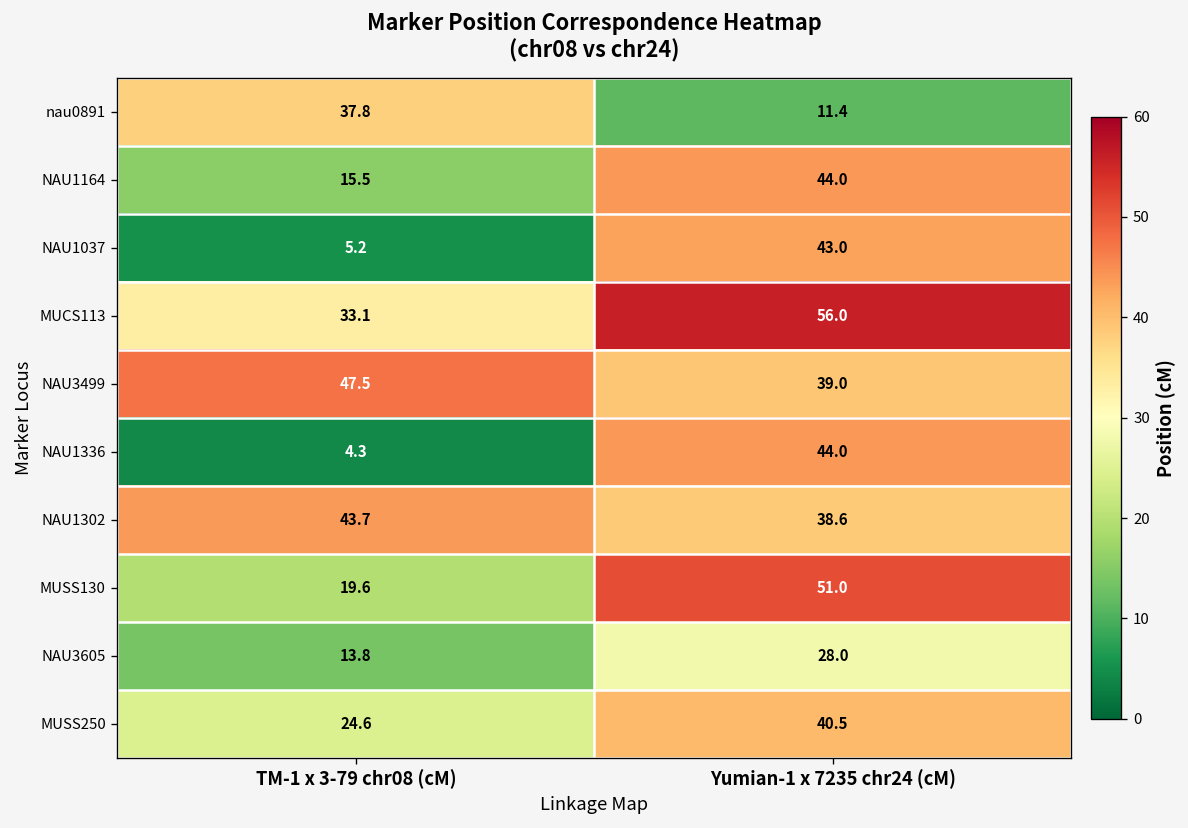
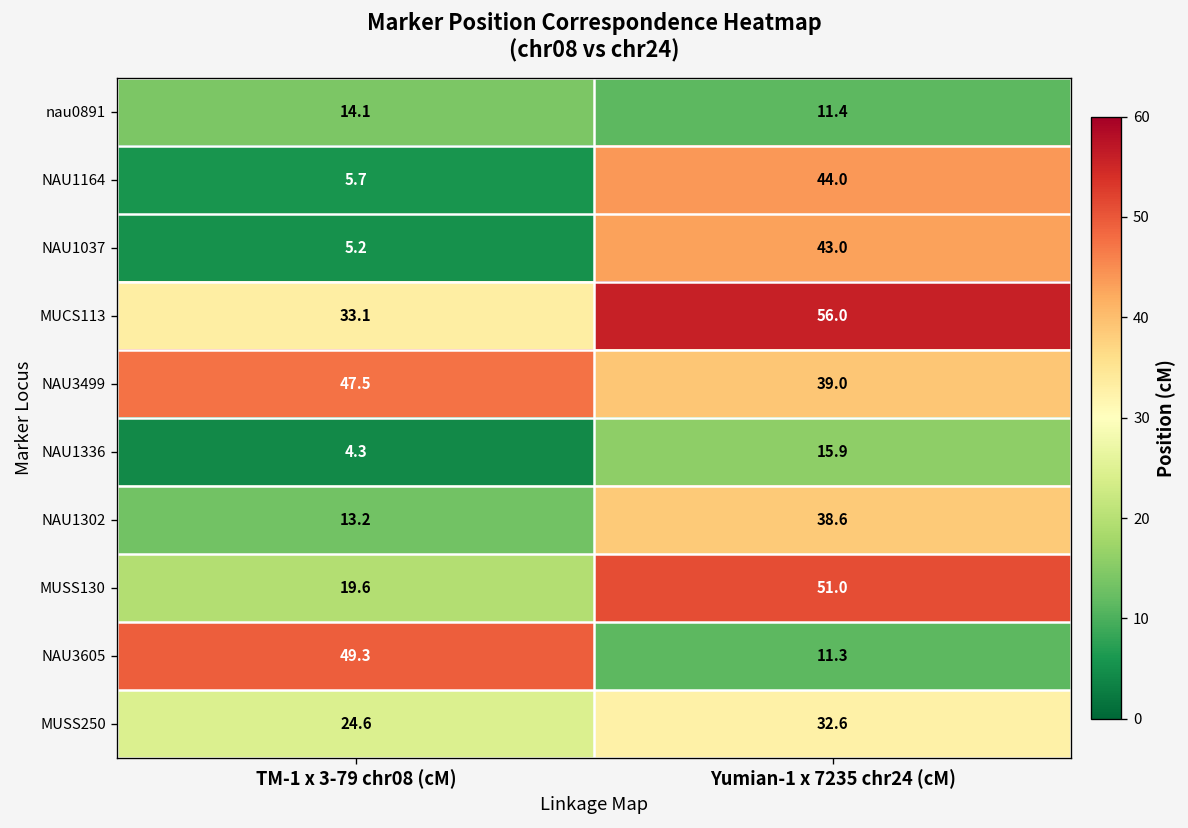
nau0891, TM-1 x 3-79 chr08 (cM): 37.8 -> 14.1
NAU1164, TM-1 x 3-79 chr08 (cM): 15.5 -> 5.7
NAU1336, Yumian-1 x 7235 chr24 (cM): 44.0 -> 15.9
NAU1302, TM-1 x 3-79 chr08 (cM): 43.7 -> 13.2
NAU3605, TM-1 x 3-79 chr08 (cM): 13.8 -> 49.3
NAU3605, Yumian-1 x 7235 chr24 (cM): 28.0 -> 11.3
MUSS250, Yumian-1 x 7235 chr24 (cM): 40.5 -> 32.6
